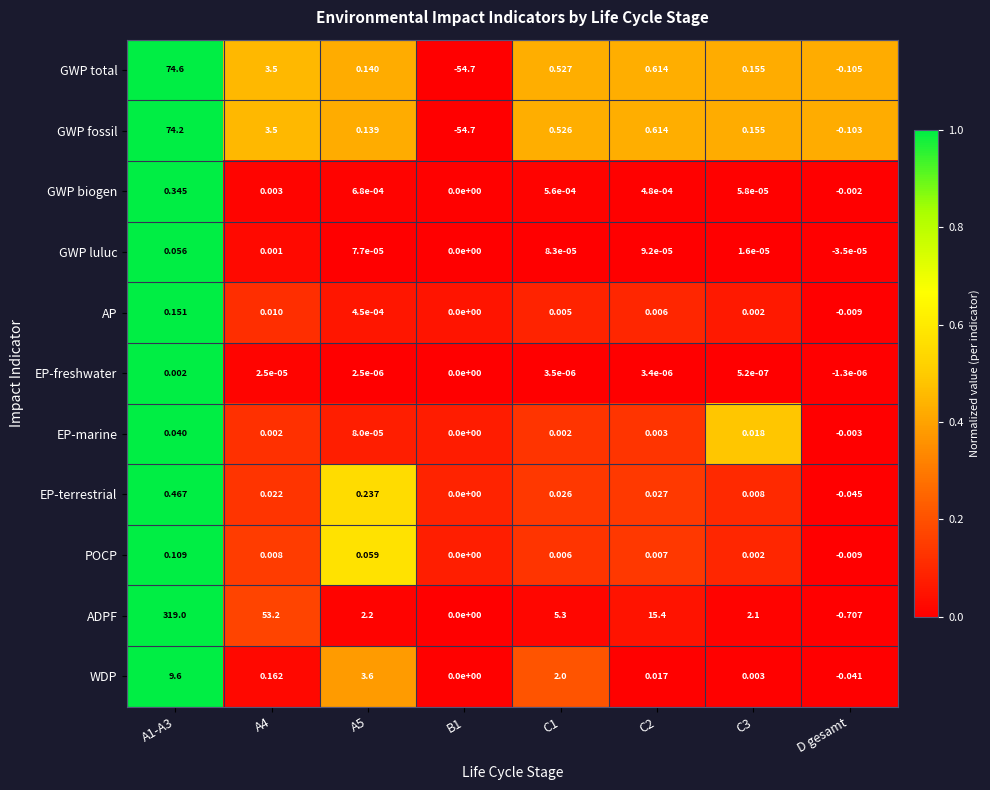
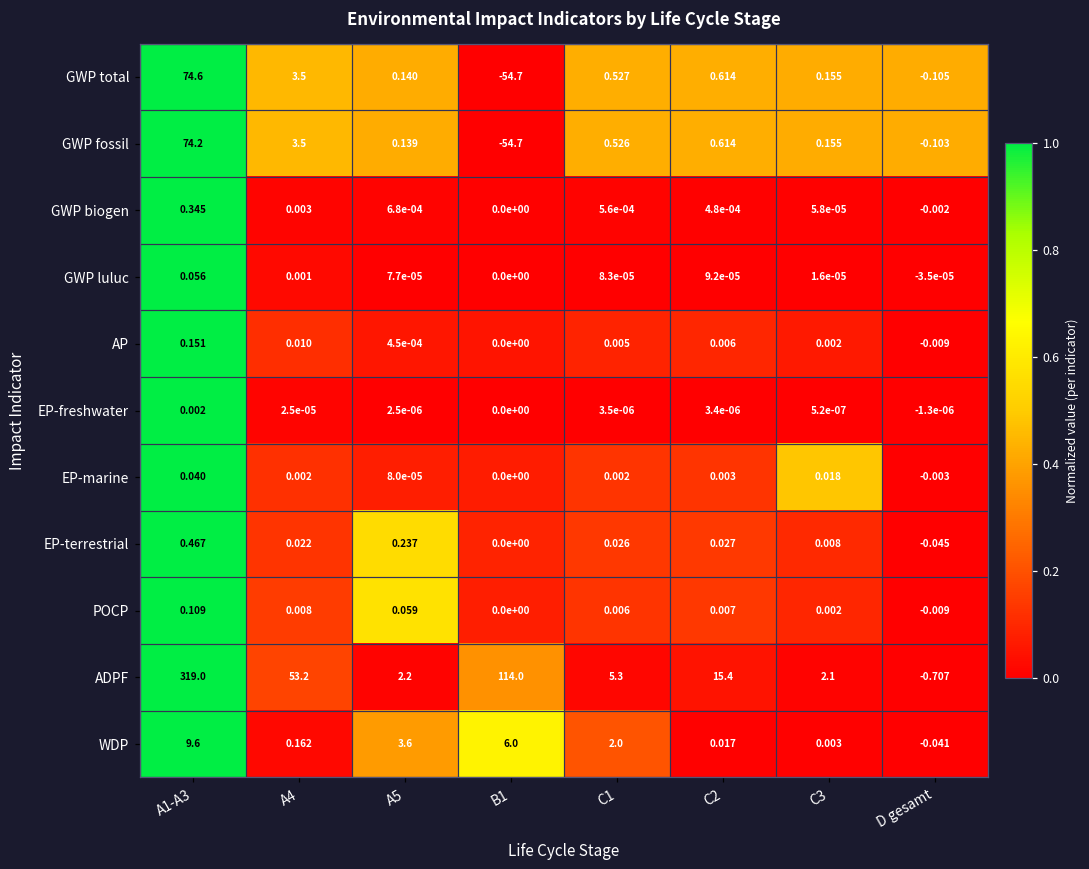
ADPF, B1: 0.0e+00 -> 114.0
WDP, B1: 0.0e+00 -> 6.0
